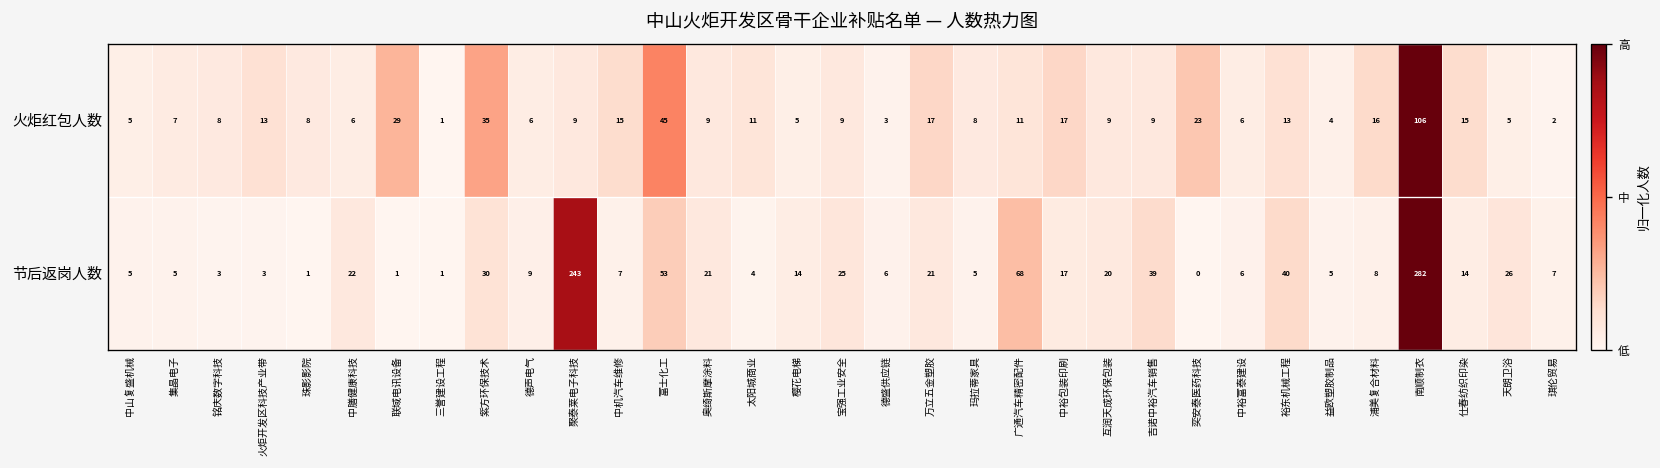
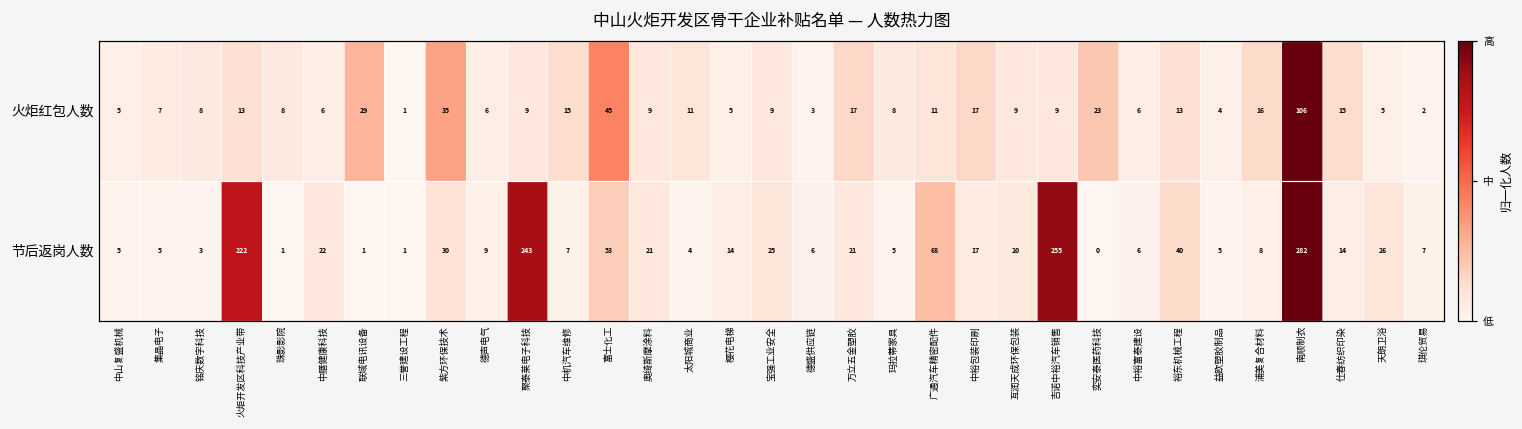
节后返岗人数, 火炬开发区科技产业带: 3 -> 222
节后返岗人数, 吉诺中裕汽车销售: 39 -> 255
